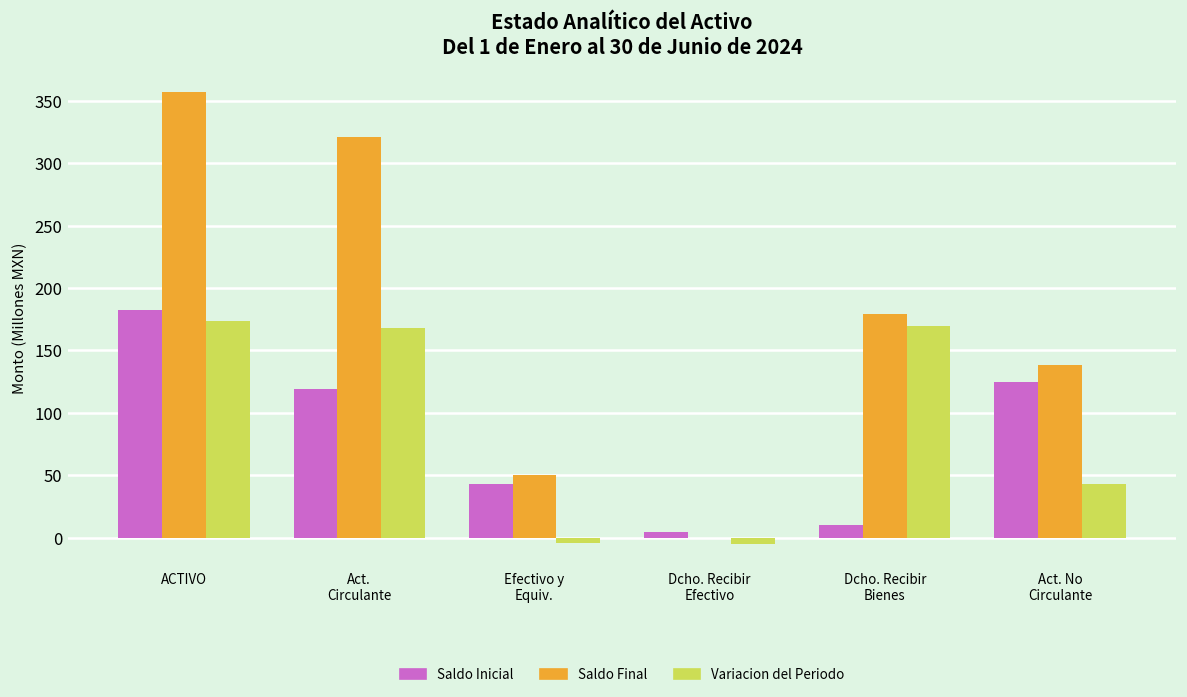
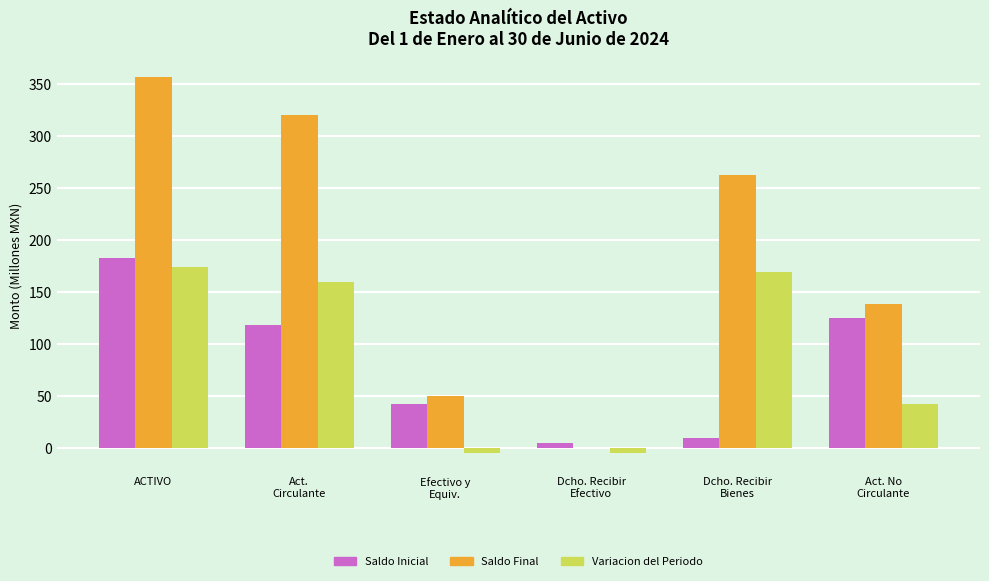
Variacion del Periodo, Act. Circulante: 168 -> 160
Saldo Final, Dcho. Recibir Bienes: 179 -> 262
